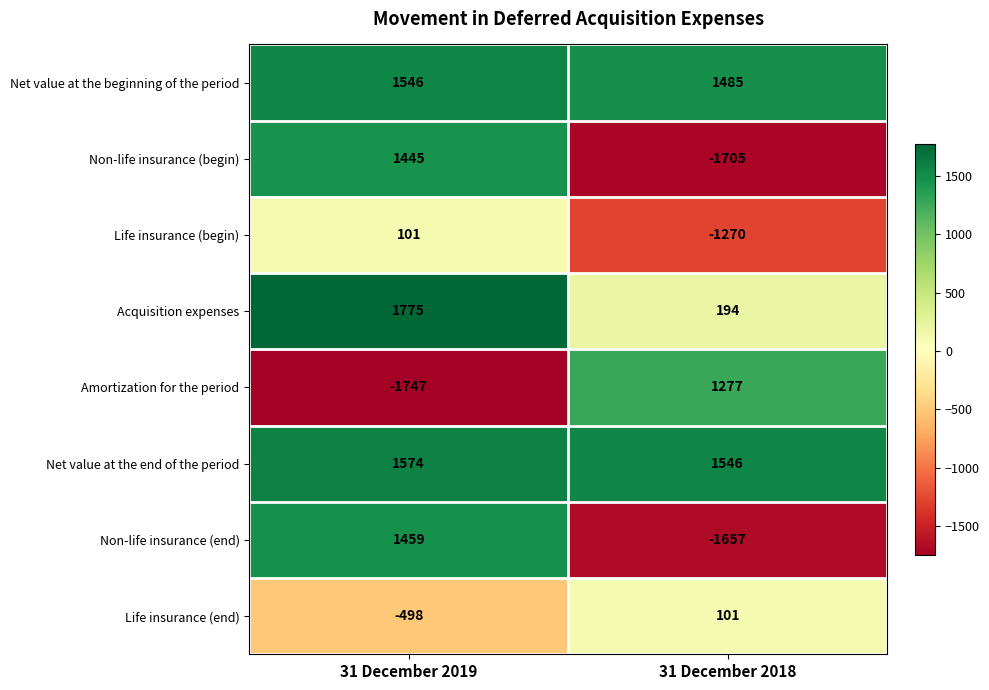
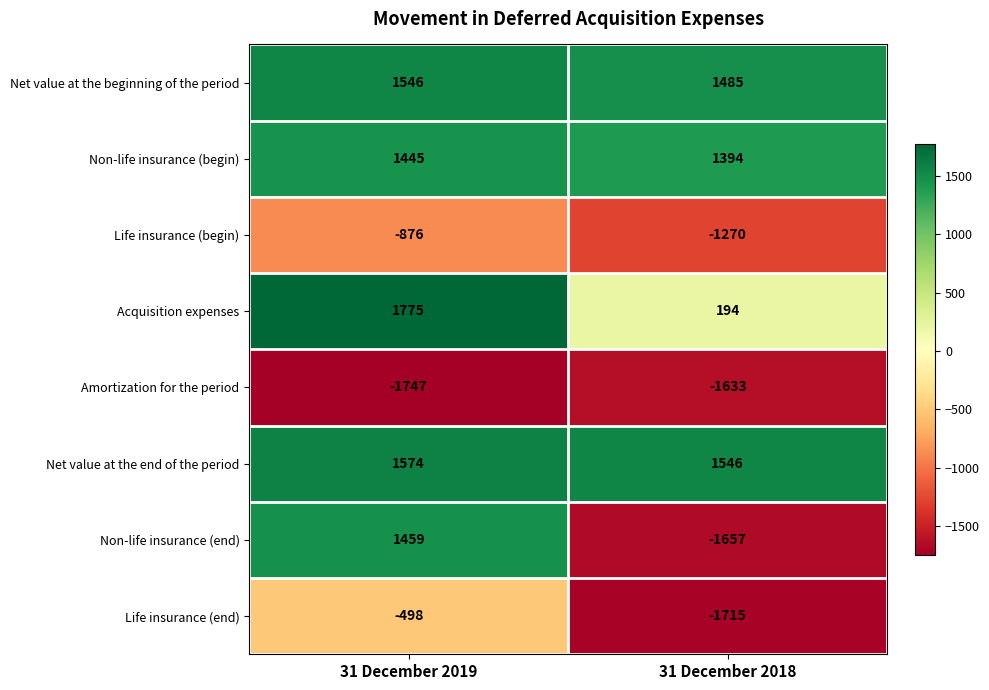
Non-life insurance (begin), 31 December 2018: -1705 -> 1394
Life insurance (begin), 31 December 2019: 101 -> -876
Amortization for the period, 31 December 2018: 1277 -> -1633
Life insurance (end), 31 December 2018: 101 -> -1715
